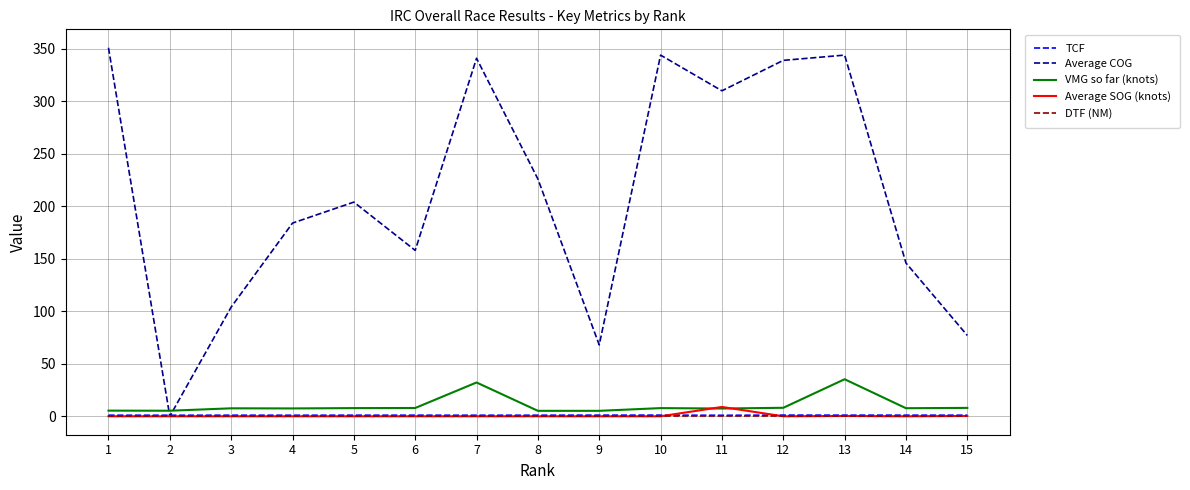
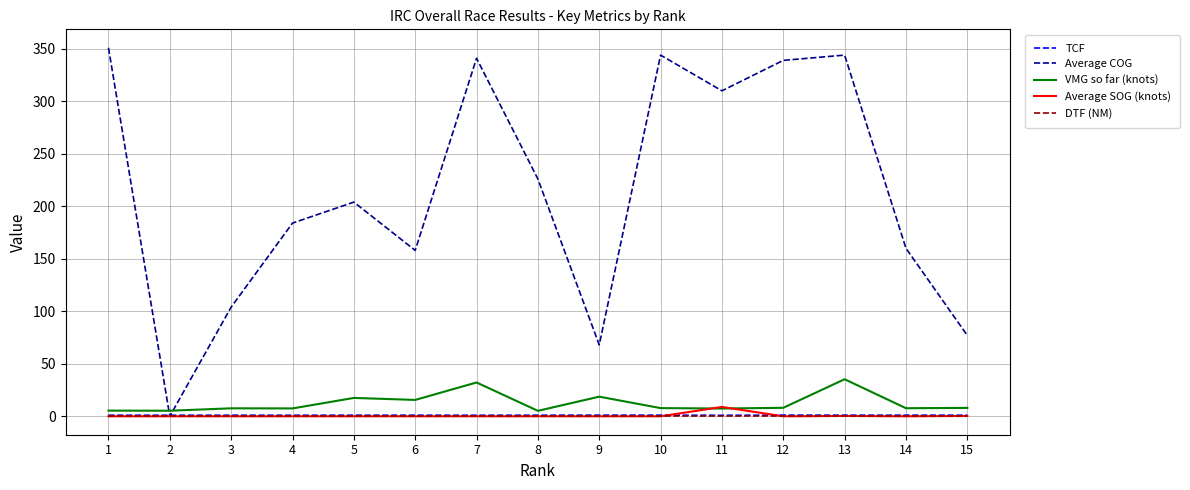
VMG so far (knots), 5: 8 -> 18
VMG so far (knots), 6: 8 -> 16
VMG so far (knots), 9: 5 -> 19
Average COG, 14: 146 -> 160
